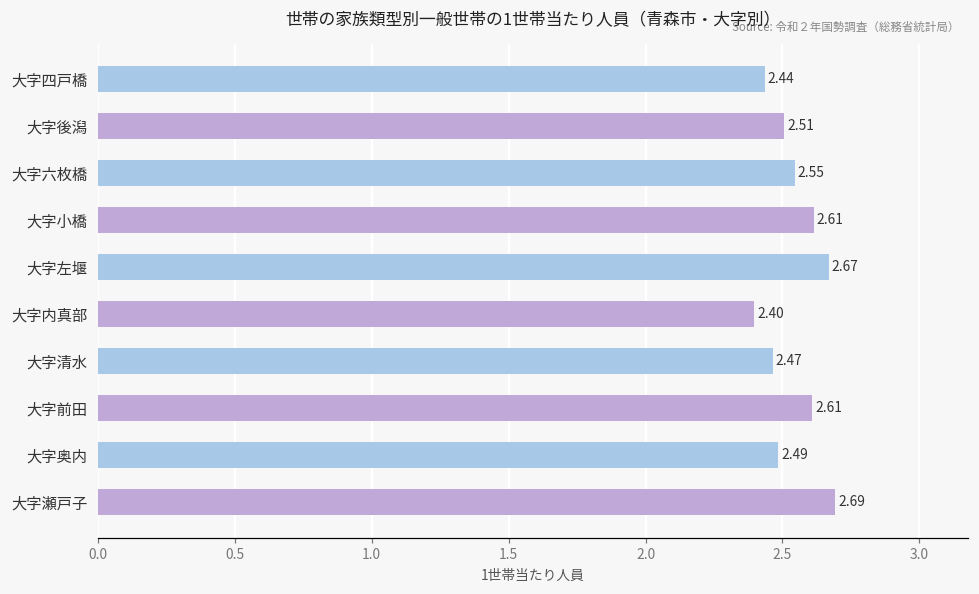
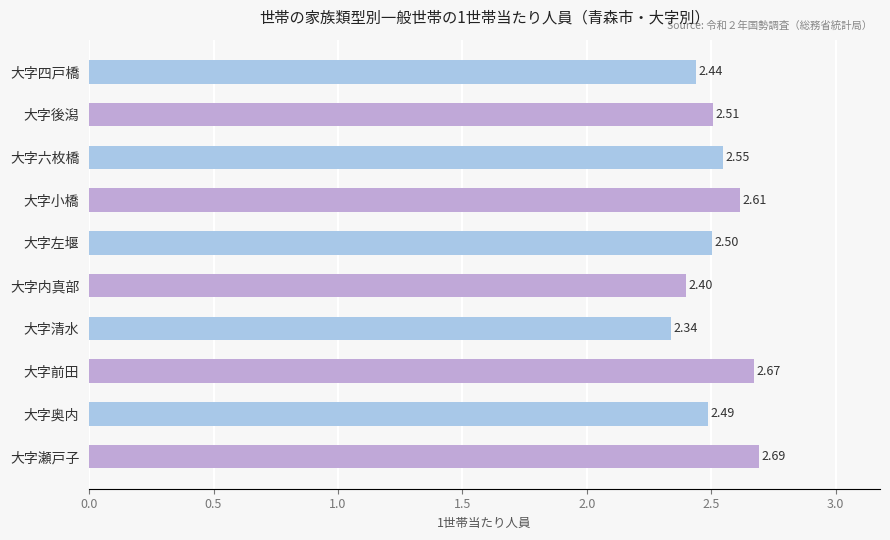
大字左堰: 2.67 -> 2.50
大字清水: 2.47 -> 2.34
大字前田: 2.61 -> 2.67
